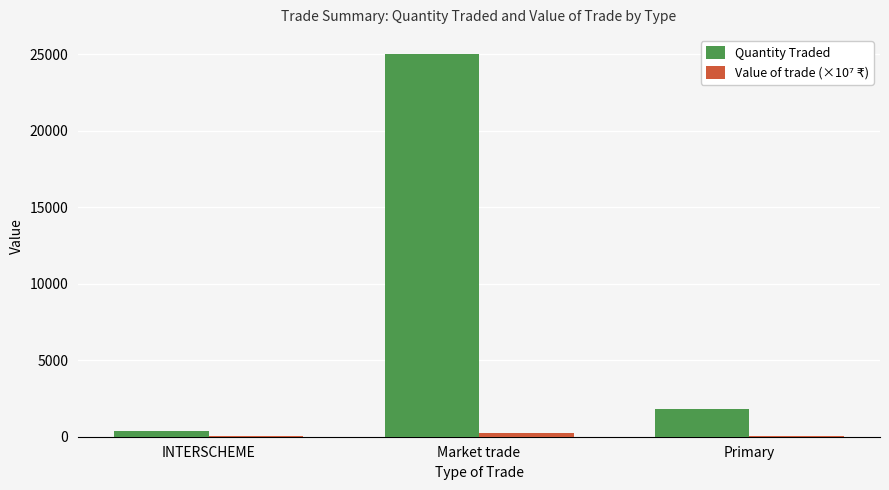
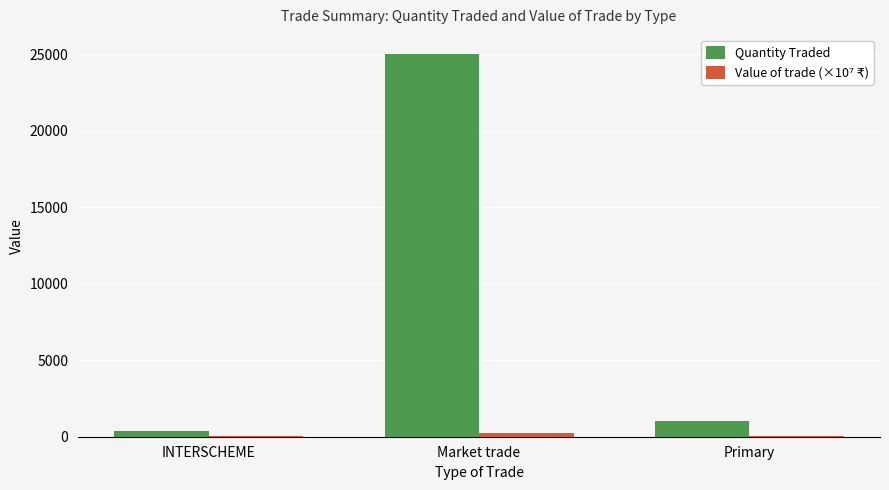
Quantity Traded, Primary: 1800 -> 1000
